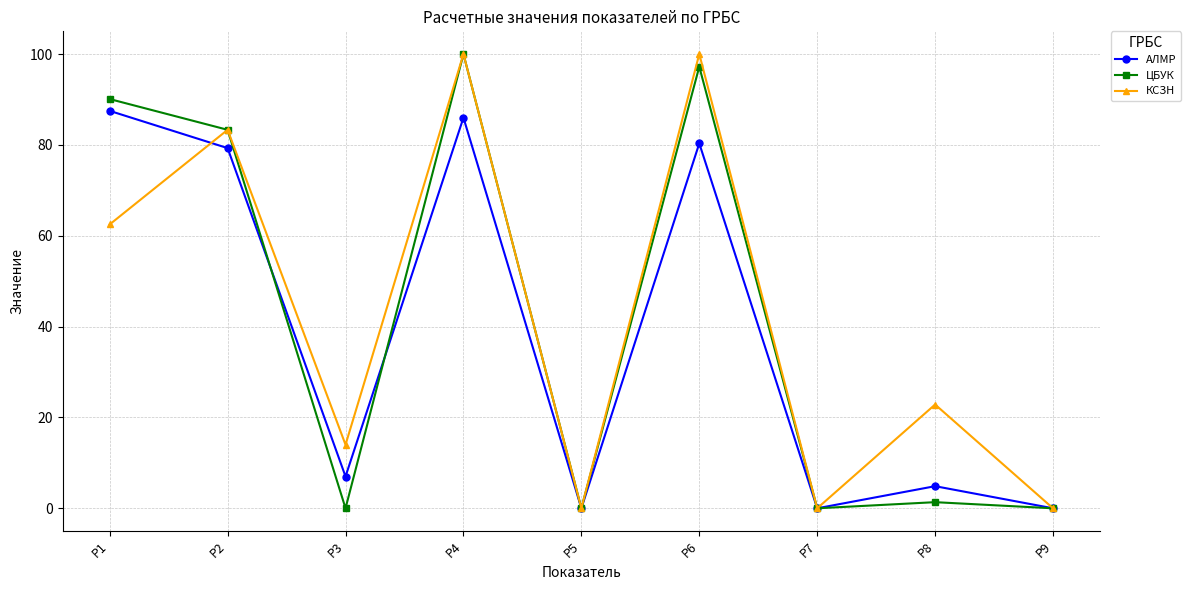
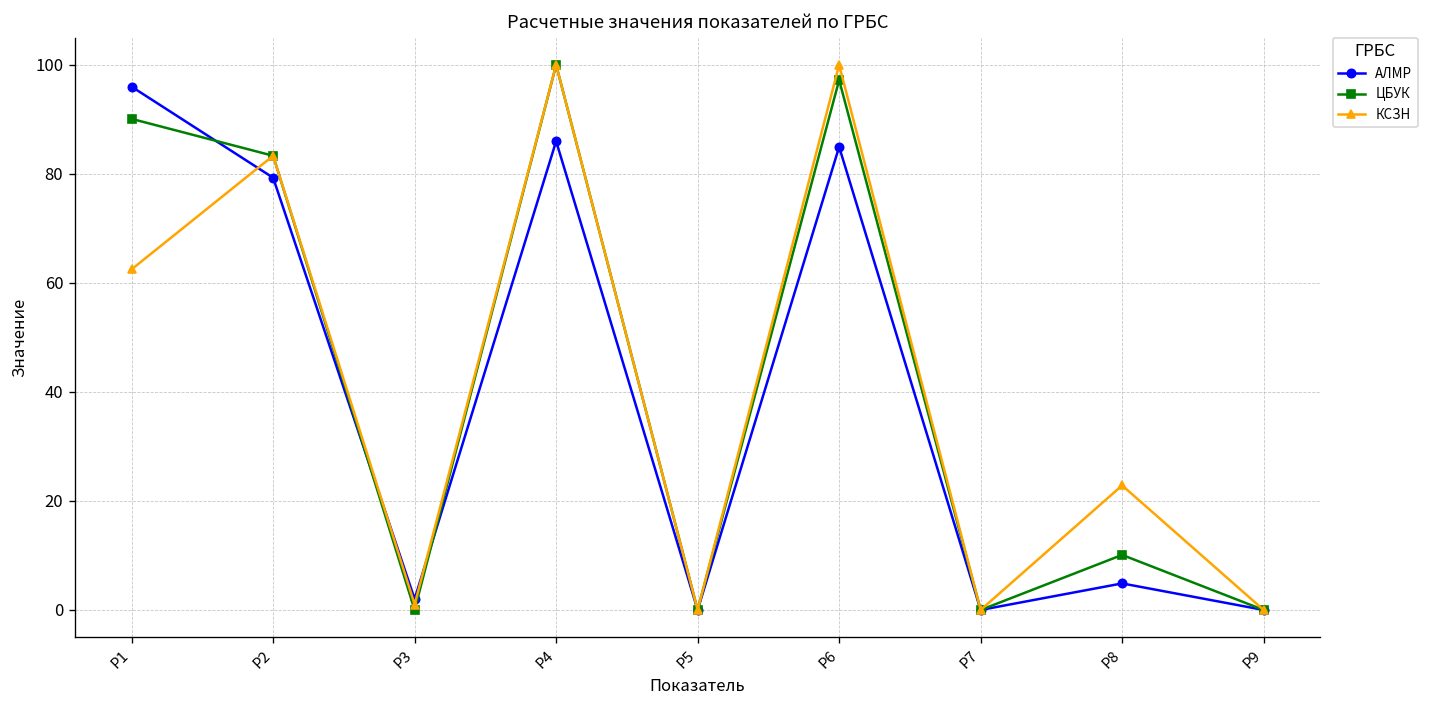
АЛМР, P1: 88 -> 96
АЛМР, P3: 7 -> 2
КСЗН, P3: 14 -> 1
АЛМР, P6: 80 -> 85
ЦБУК, P8: 1 -> 10
